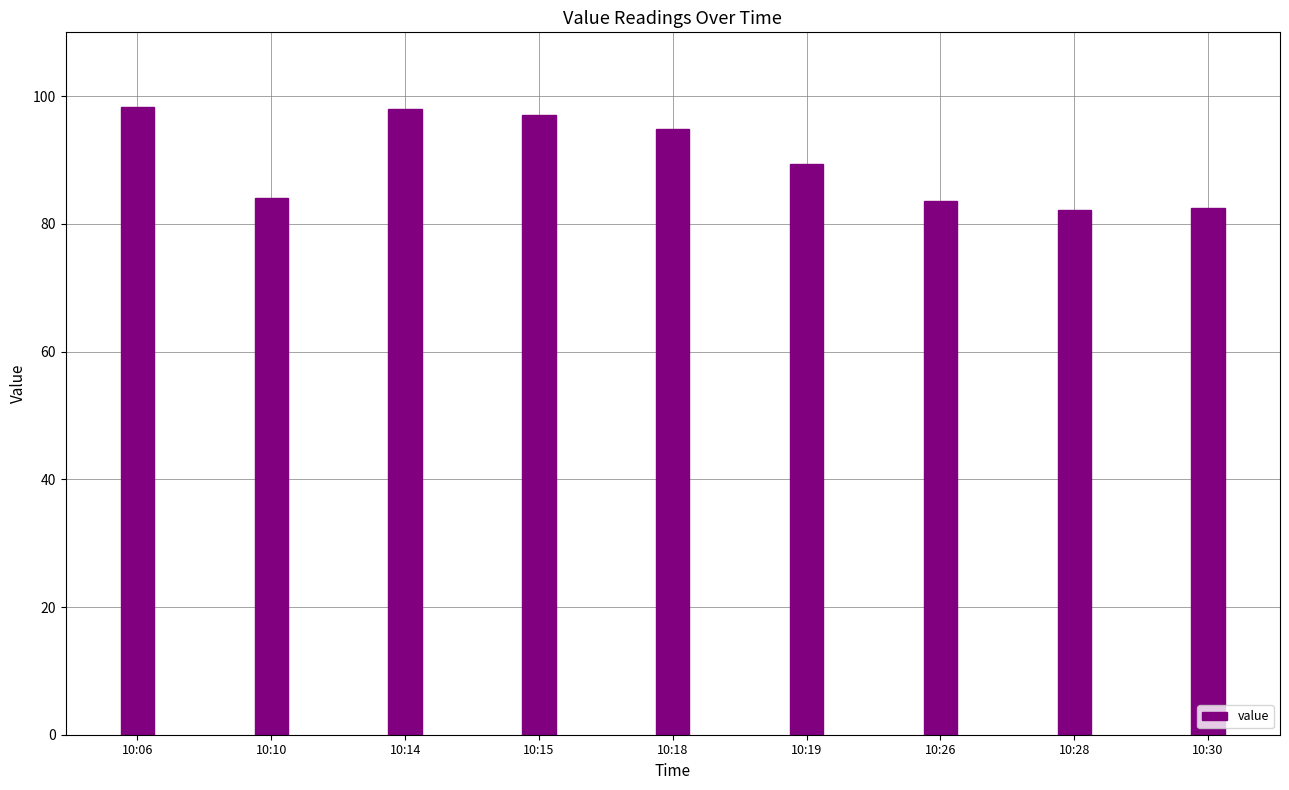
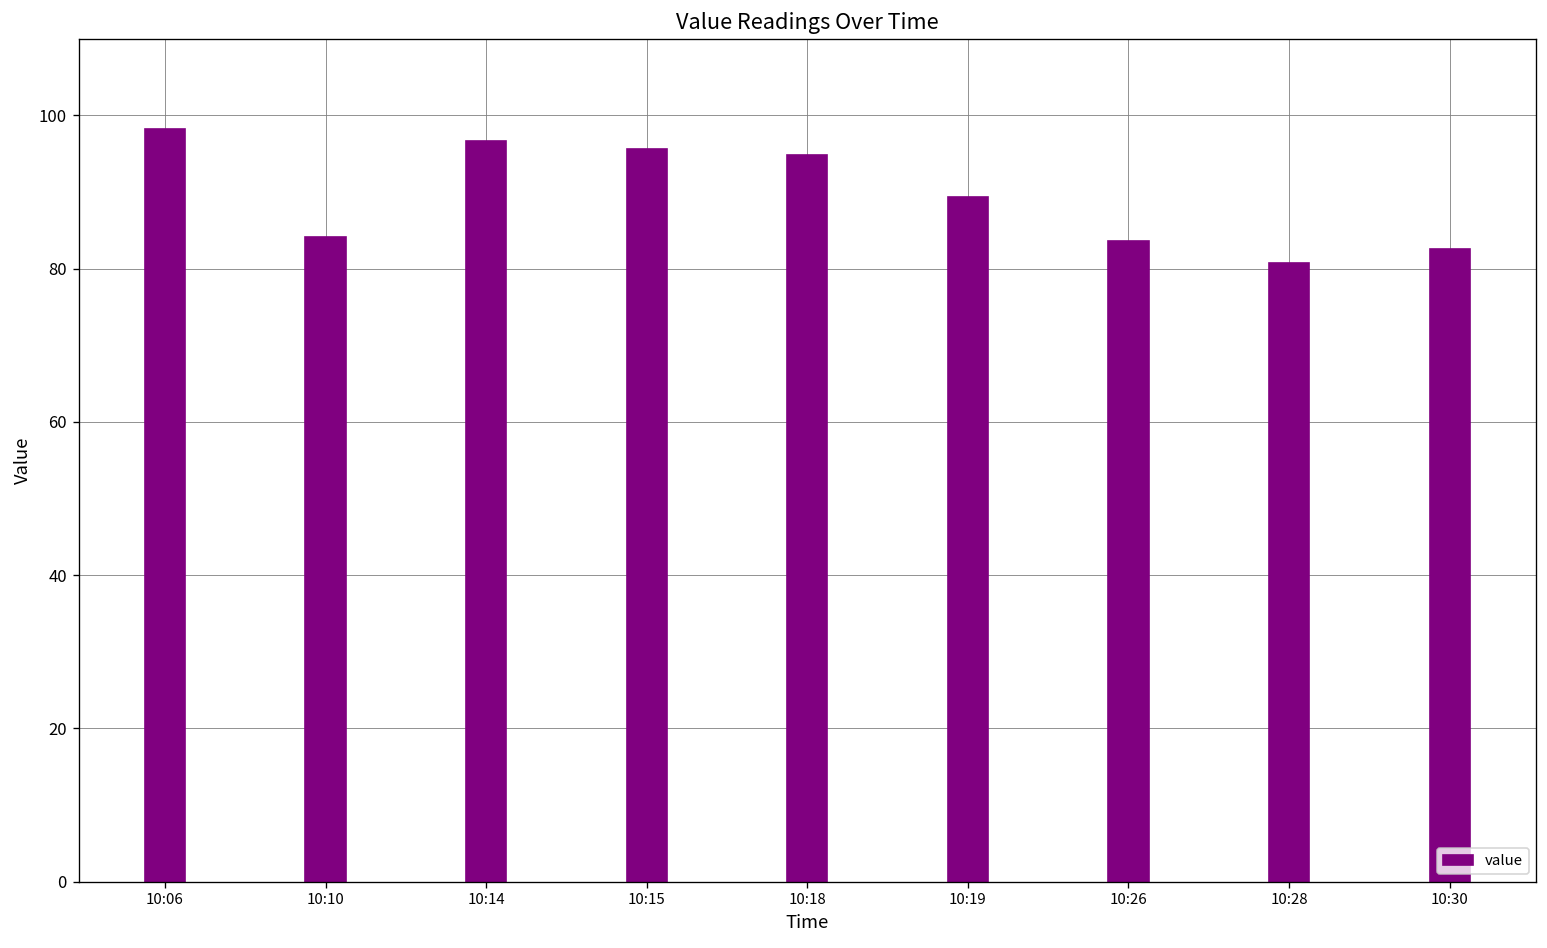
10:14: 98 -> 97
10:15: 97 -> 96
10:28: 82 -> 81
